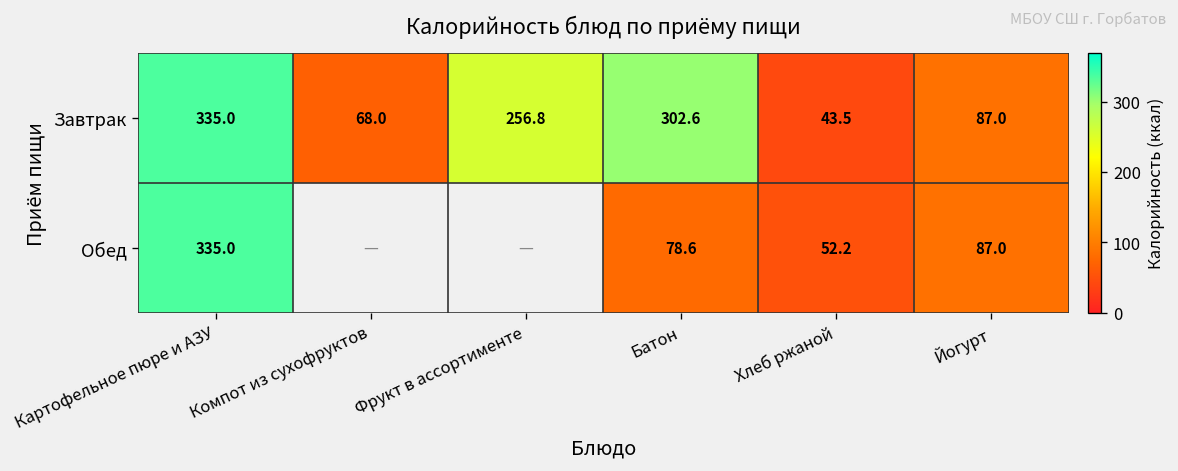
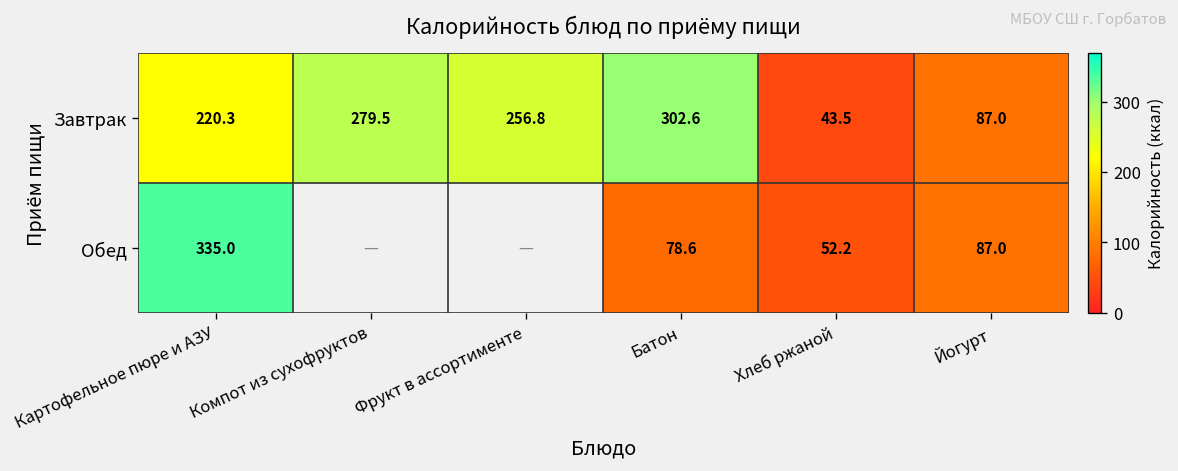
Завтрак, Картофельное пюре и АЗУ: 335.0 -> 220.3
Завтрак, Компот из сухофруктов: 68.0 -> 279.5
